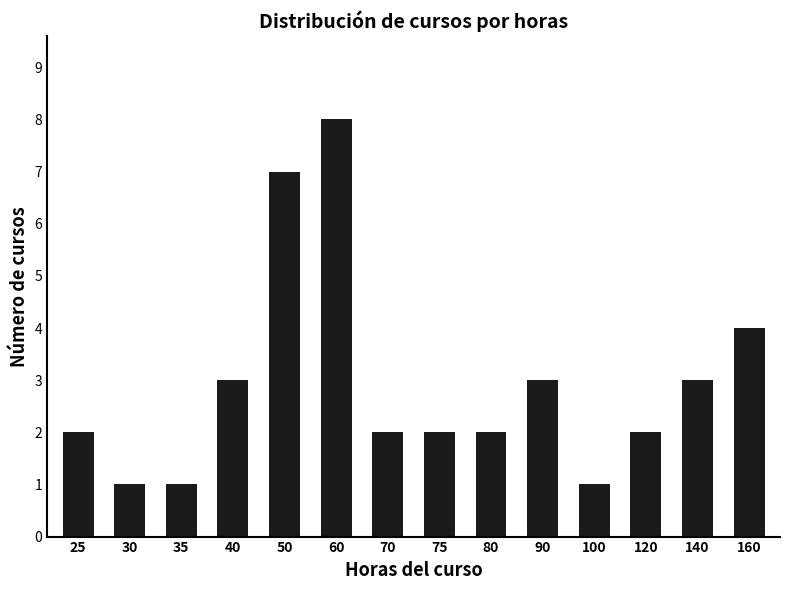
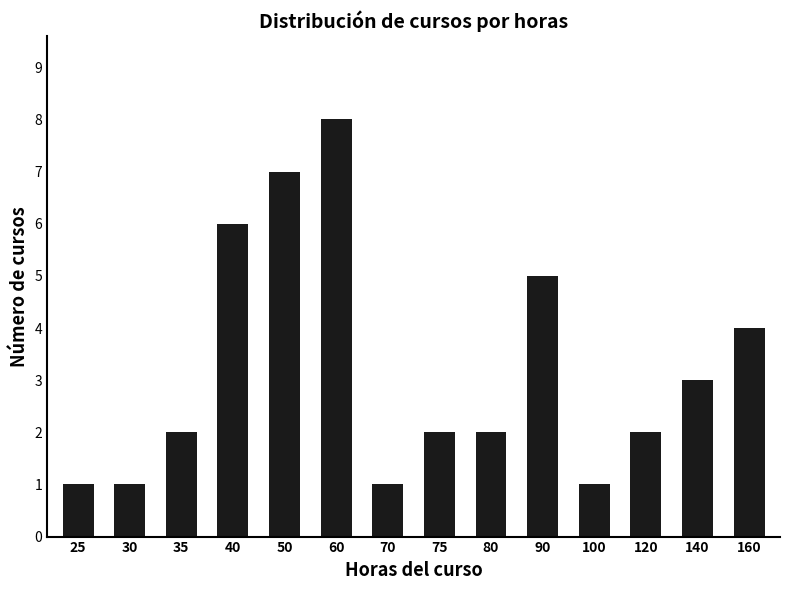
25: 2 -> 1
35: 1 -> 2
40: 3 -> 6
70: 2 -> 1
90: 3 -> 5
